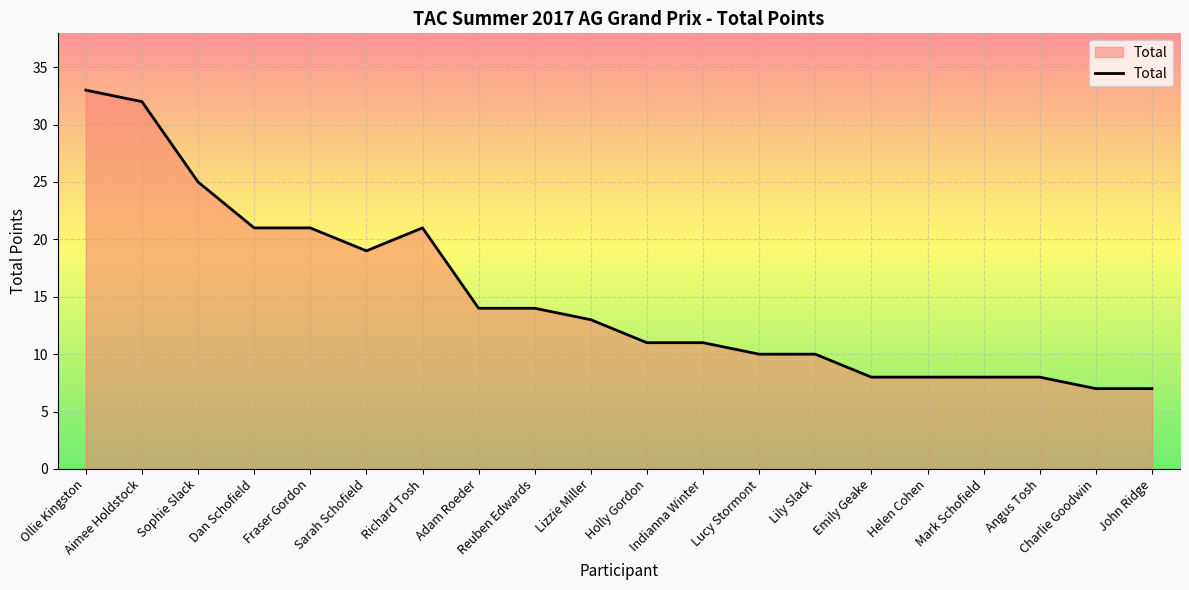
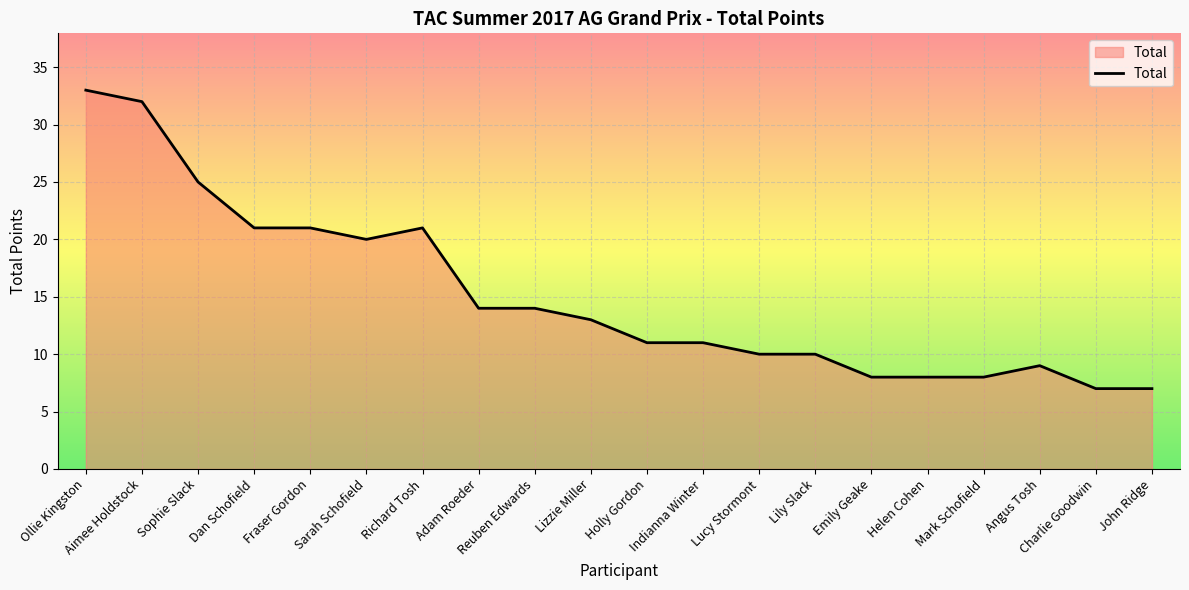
Sarah Schofield: 19 -> 20
Angus Tosh: 8 -> 9
